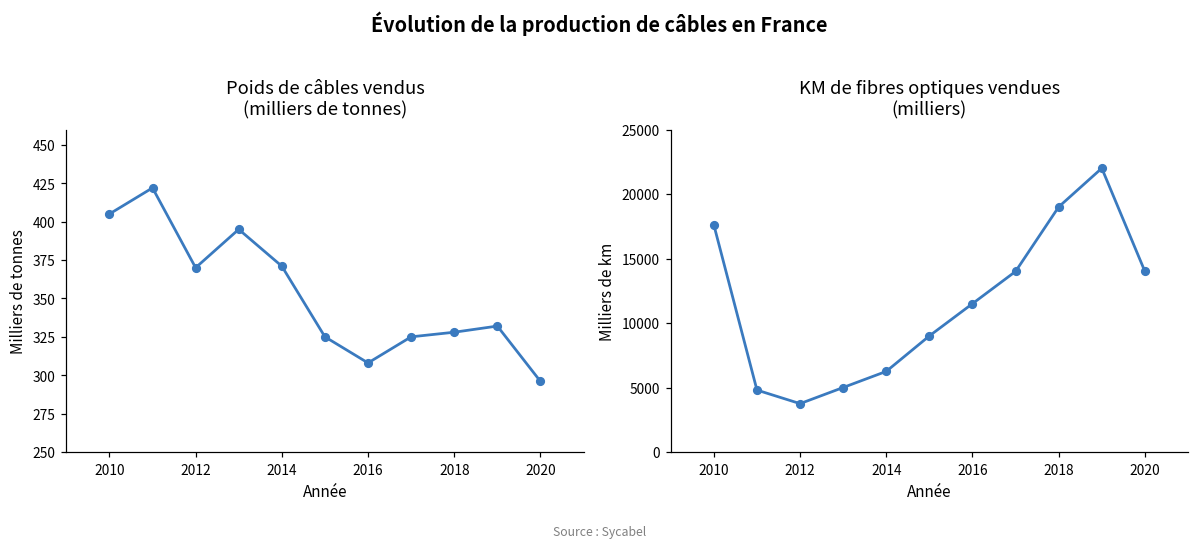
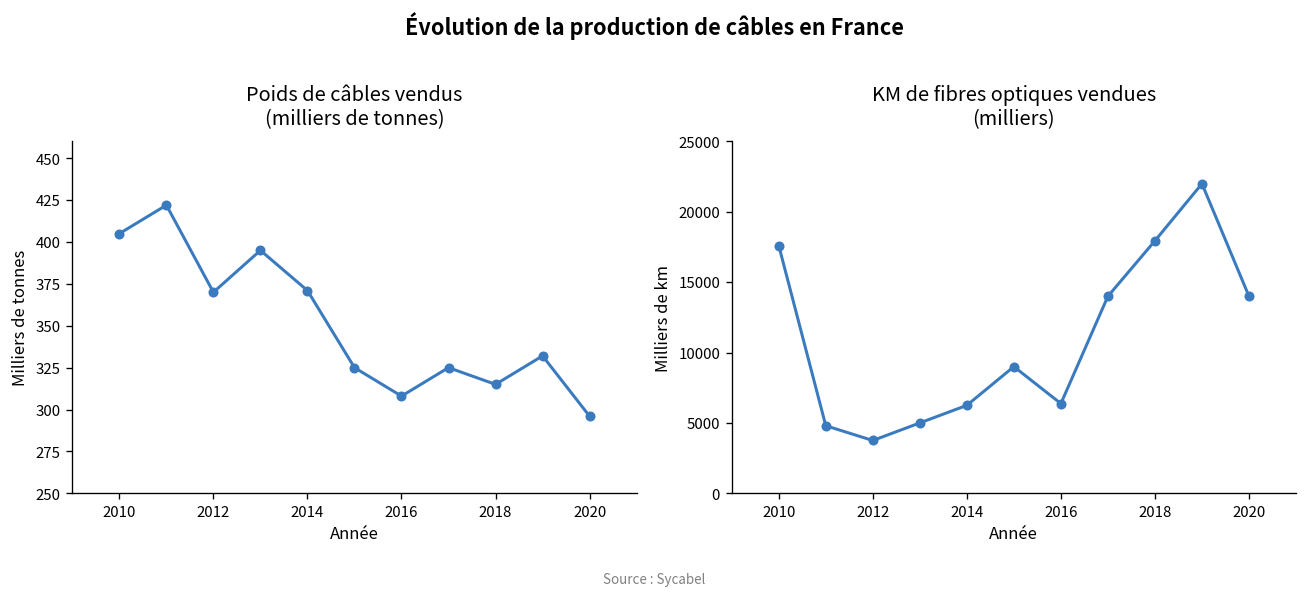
Poids de câbles vendus (milliers de tonnes), 2018: 328 -> 315
KM de fibres optiques vendues (milliers), 2016: 11500 -> 6400
KM de fibres optiques vendues (milliers), 2018: 19000 -> 17900
